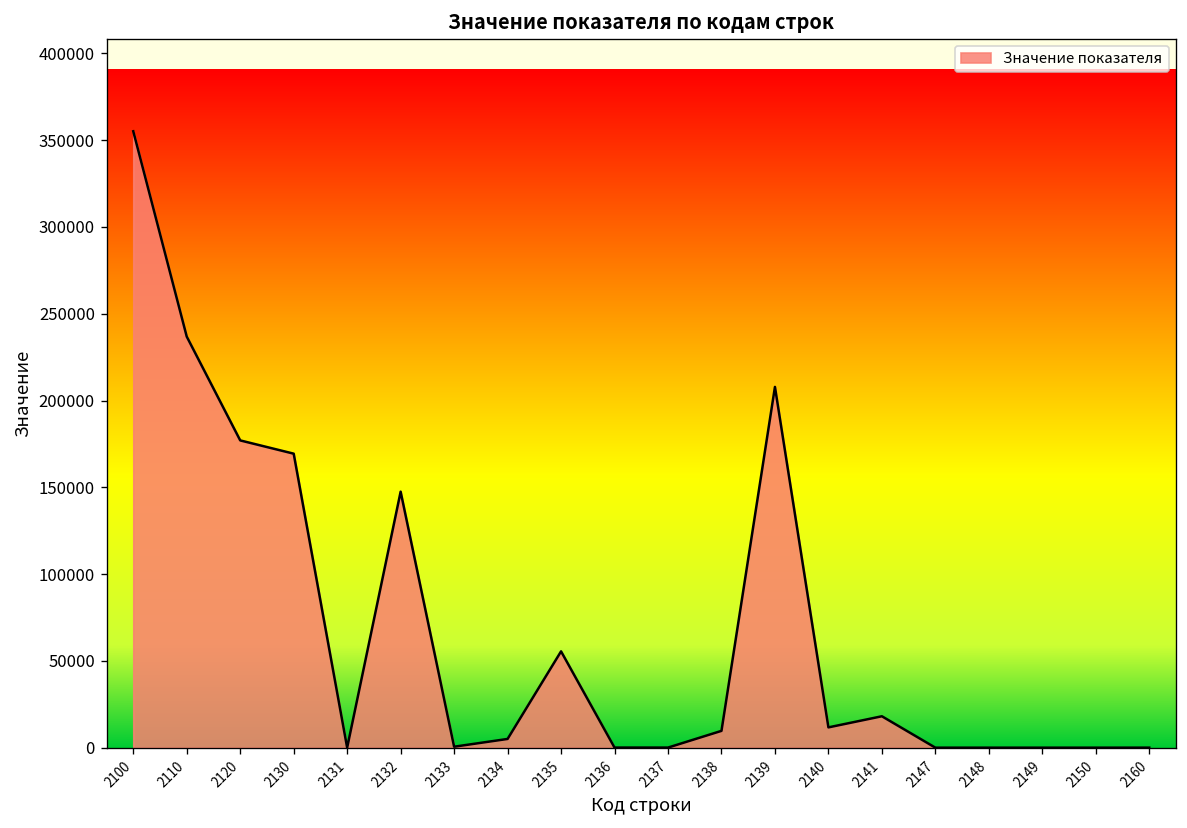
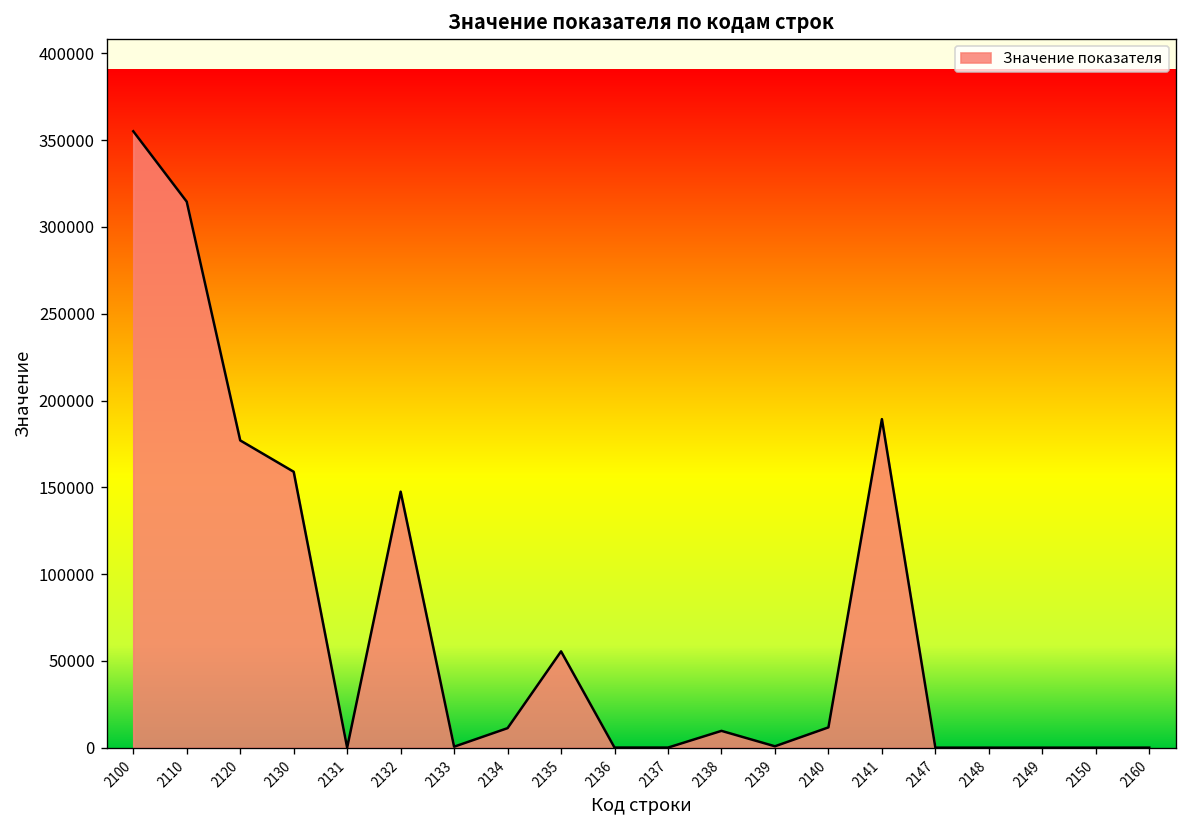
2110: 237000 -> 315000
2130: 169000 -> 159000
2134: 5000 -> 11000
2139: 208000 -> 1000
2141: 18000 -> 189000
